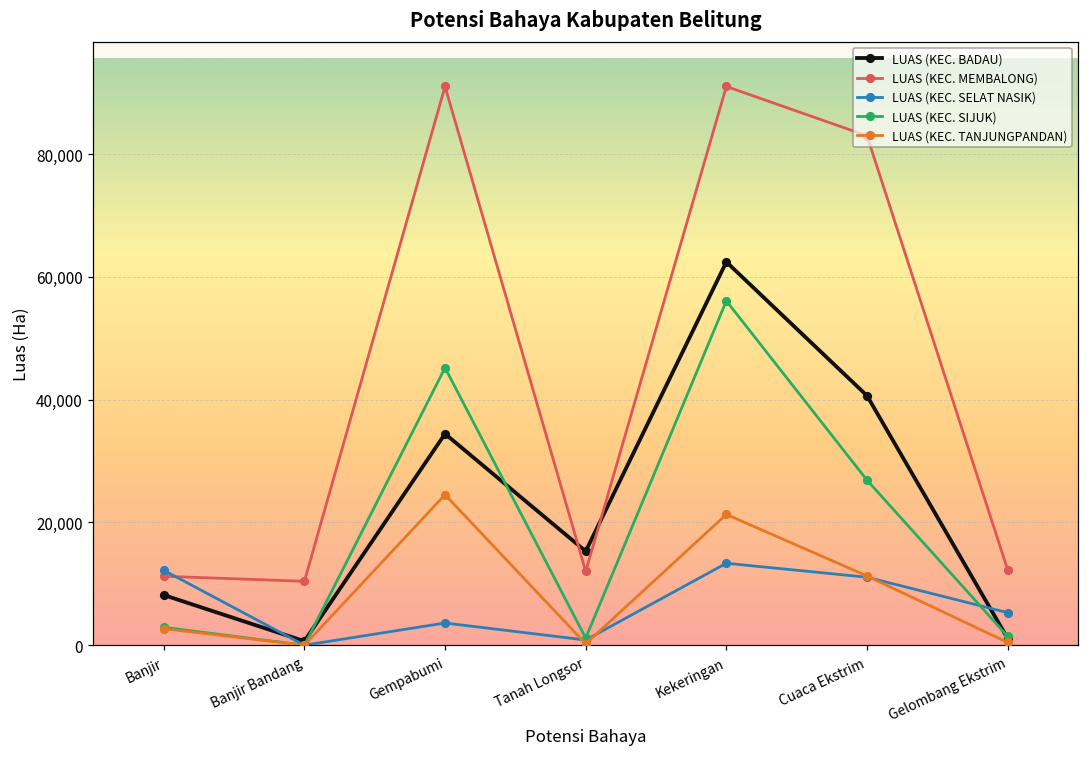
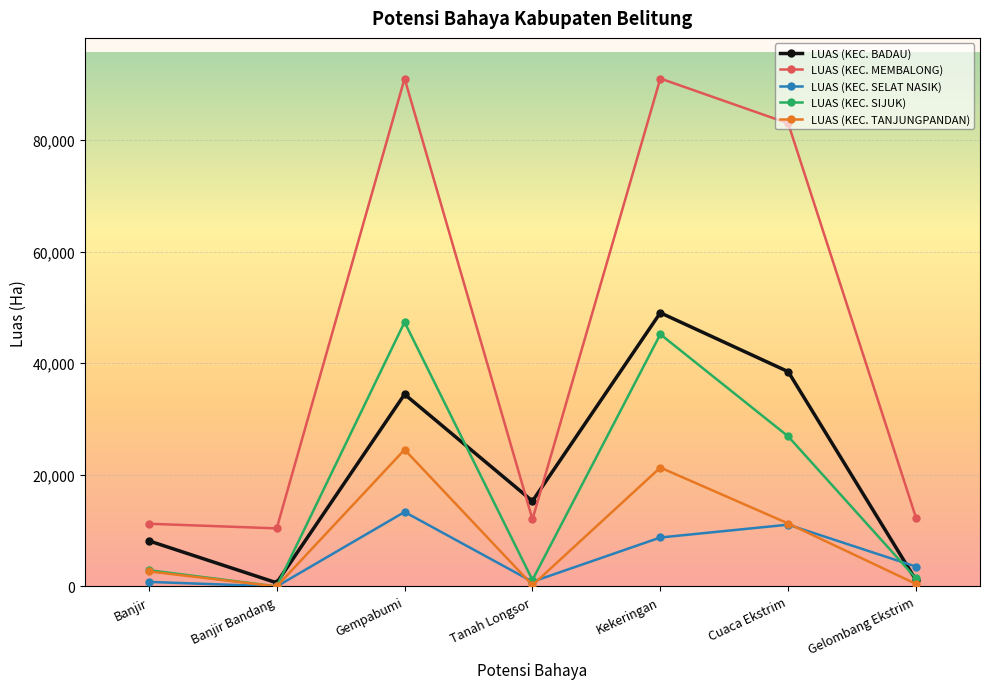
LUAS (KEC. SELAT NASIK), Banjir: 12,000 -> 1,000
LUAS (KEC. SELAT NASIK), Gempabumi: 4,000 -> 13,000
LUAS (KEC. SIJUK), Gempabumi: 45,000 -> 47,000
LUAS (KEC. BADAU), Kekeringan: 62,000 -> 49,000
LUAS (KEC. SELAT NASIK), Kekeringan: 13,000 -> 9,000
LUAS (KEC. SIJUK), Kekeringan: 56,000 -> 45,000
LUAS (KEC. BADAU), Cuaca Ekstrim: 41,000 -> 38,000
LUAS (KEC. SELAT NASIK), Gelombang Ekstrim: 5,000 -> 4,000
